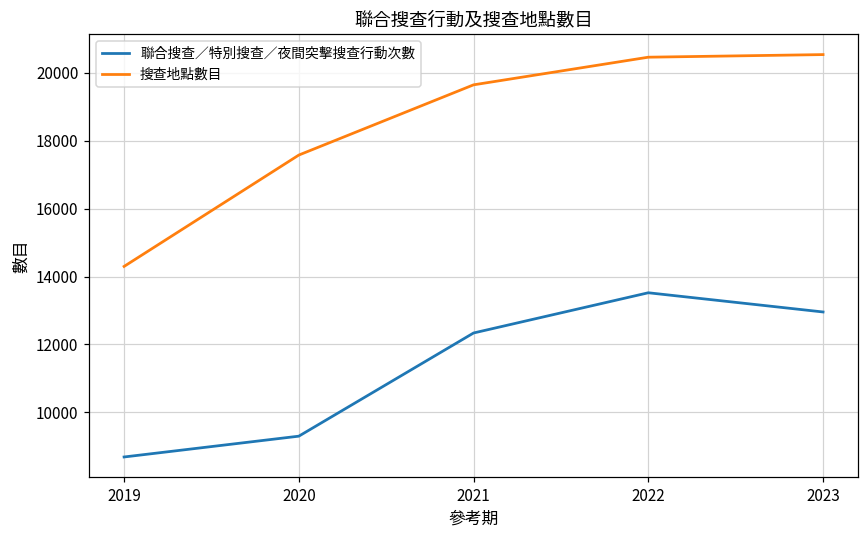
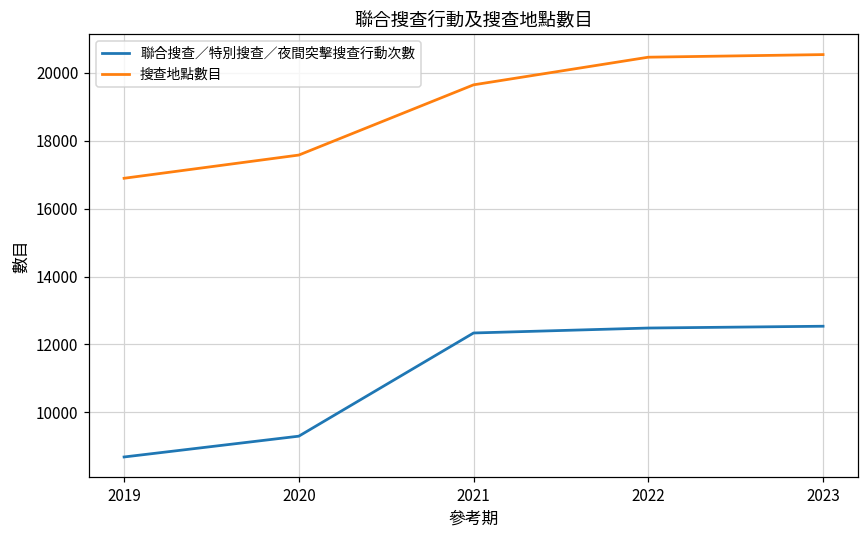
搜查地點數目, 2019: 14300 -> 16900
聯合搜查／特別搜查／夜間突擊搜查行動次數, 2022: 13500 -> 12500
聯合搜查／特別搜查／夜間突擊搜查行動次數, 2023: 13000 -> 12500
